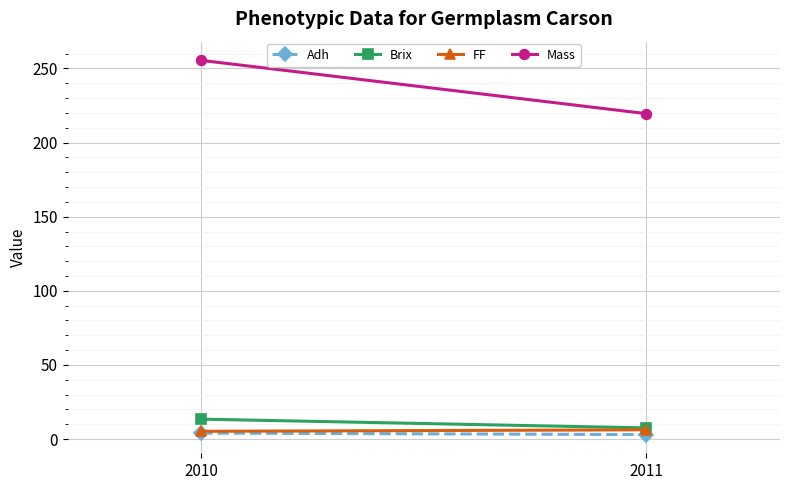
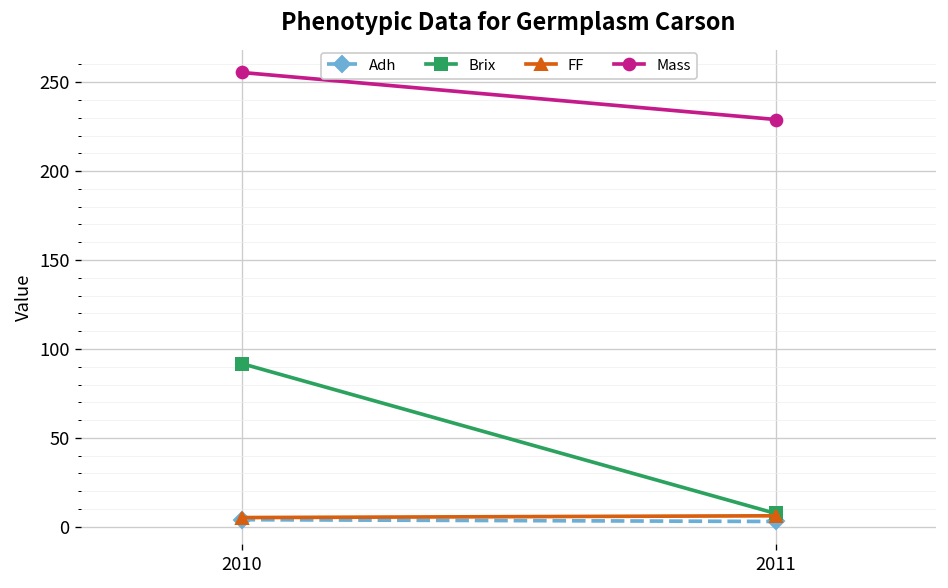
Brix, 2010: 13 -> 92
Mass, 2011: 220 -> 229
